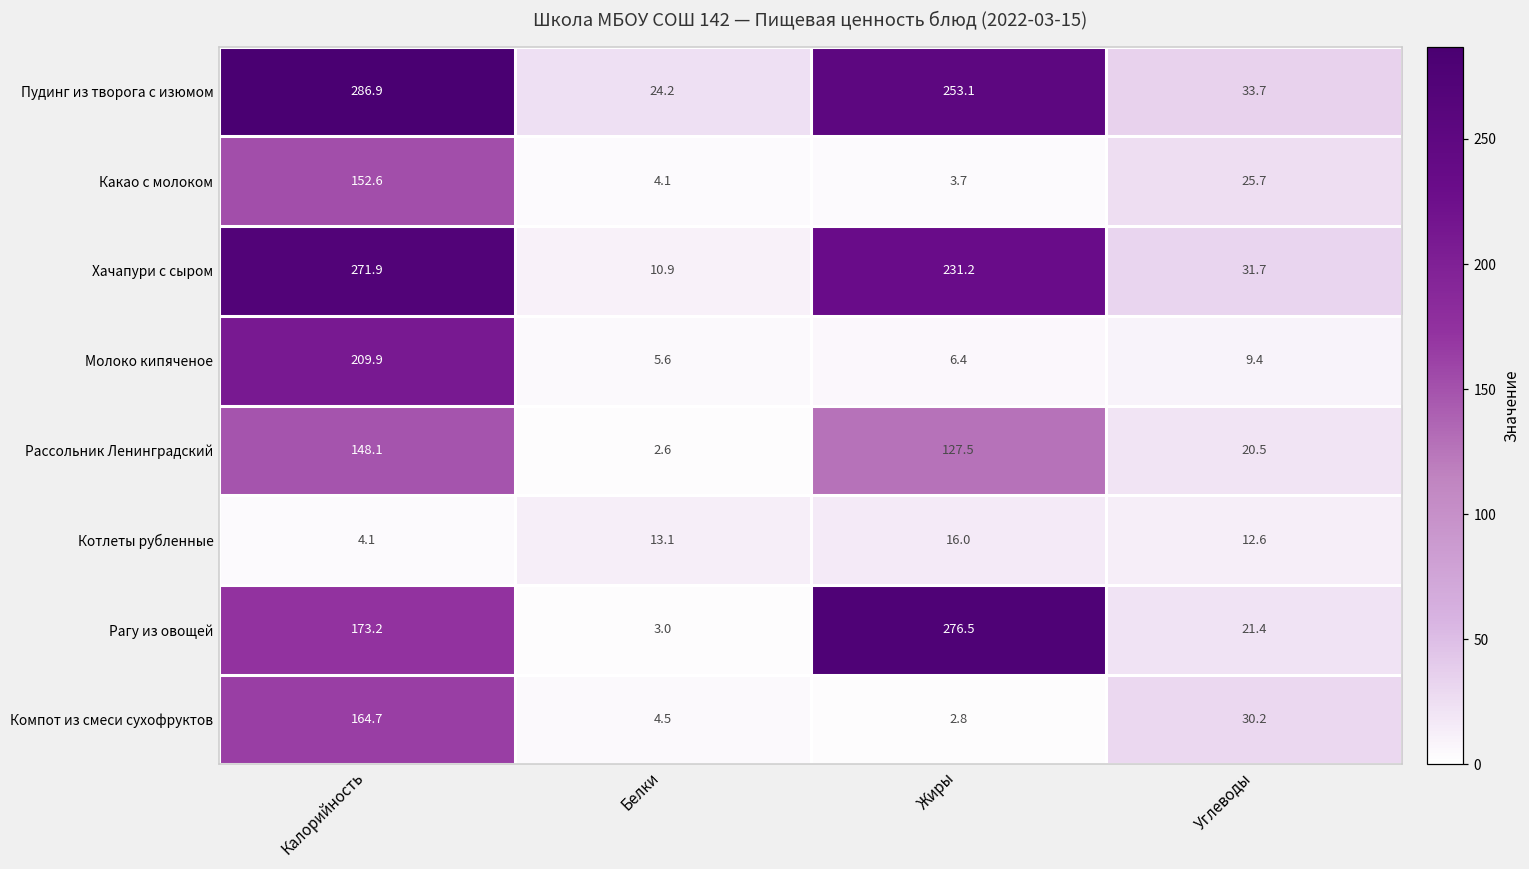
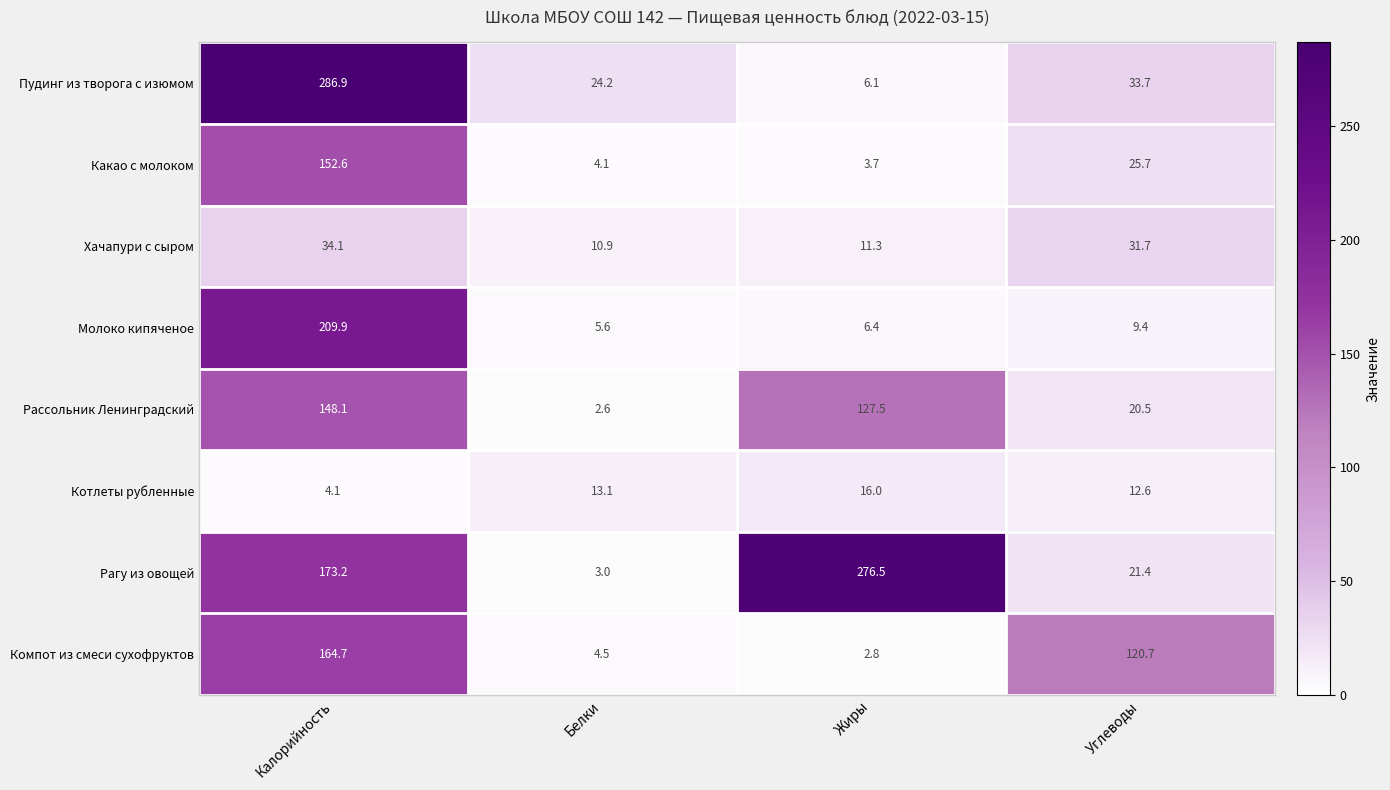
Пудинг из творога с изюмом, Жиры: 253.1 -> 6.1
Хачапури с сыром, Калорийность: 271.9 -> 34.1
Хачапури с сыром, Жиры: 231.2 -> 11.3
Компот из смеси сухофруктов, Углеводы: 30.2 -> 120.7
